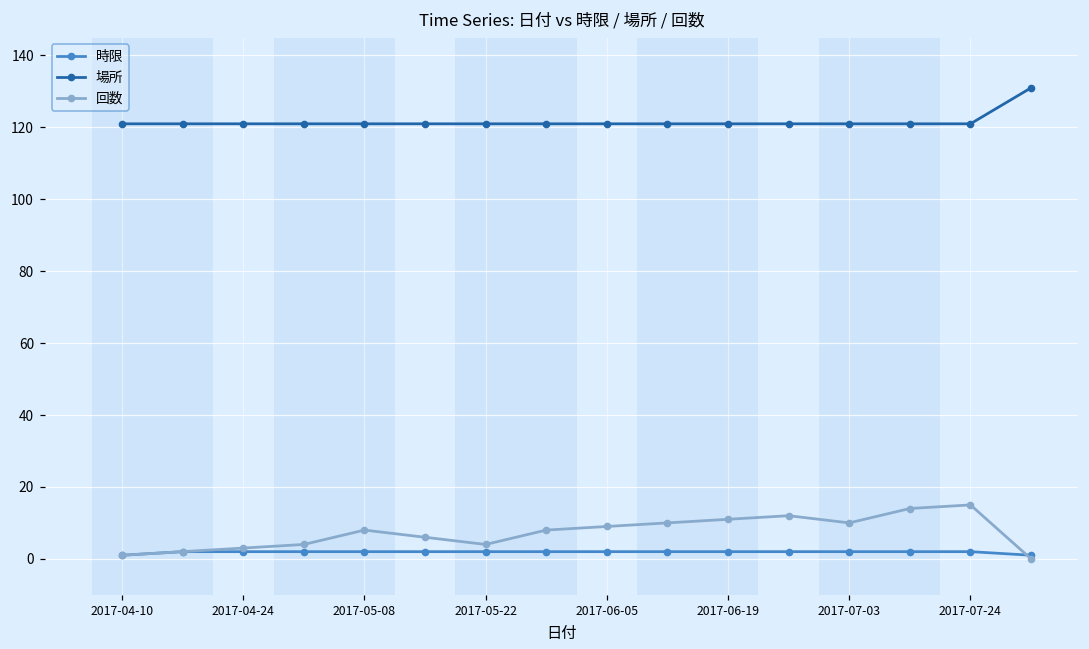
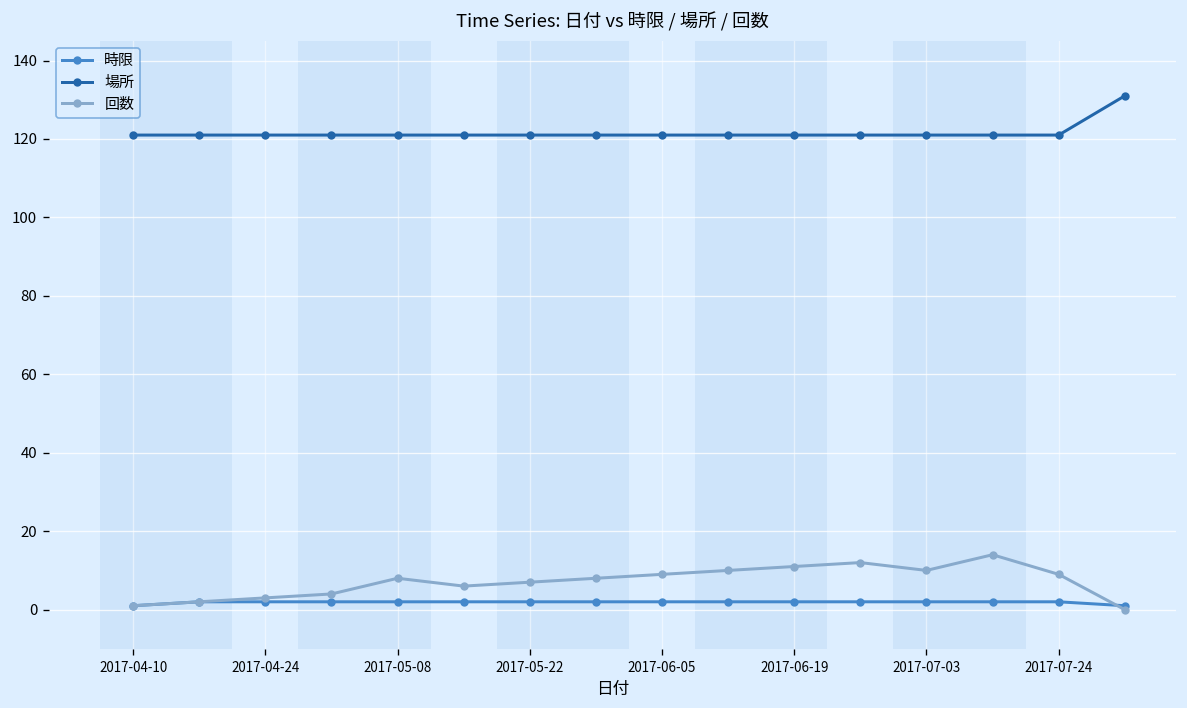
回数, 2017-05-22: 4 -> 7
回数, 2017-07-24: 15 -> 9
